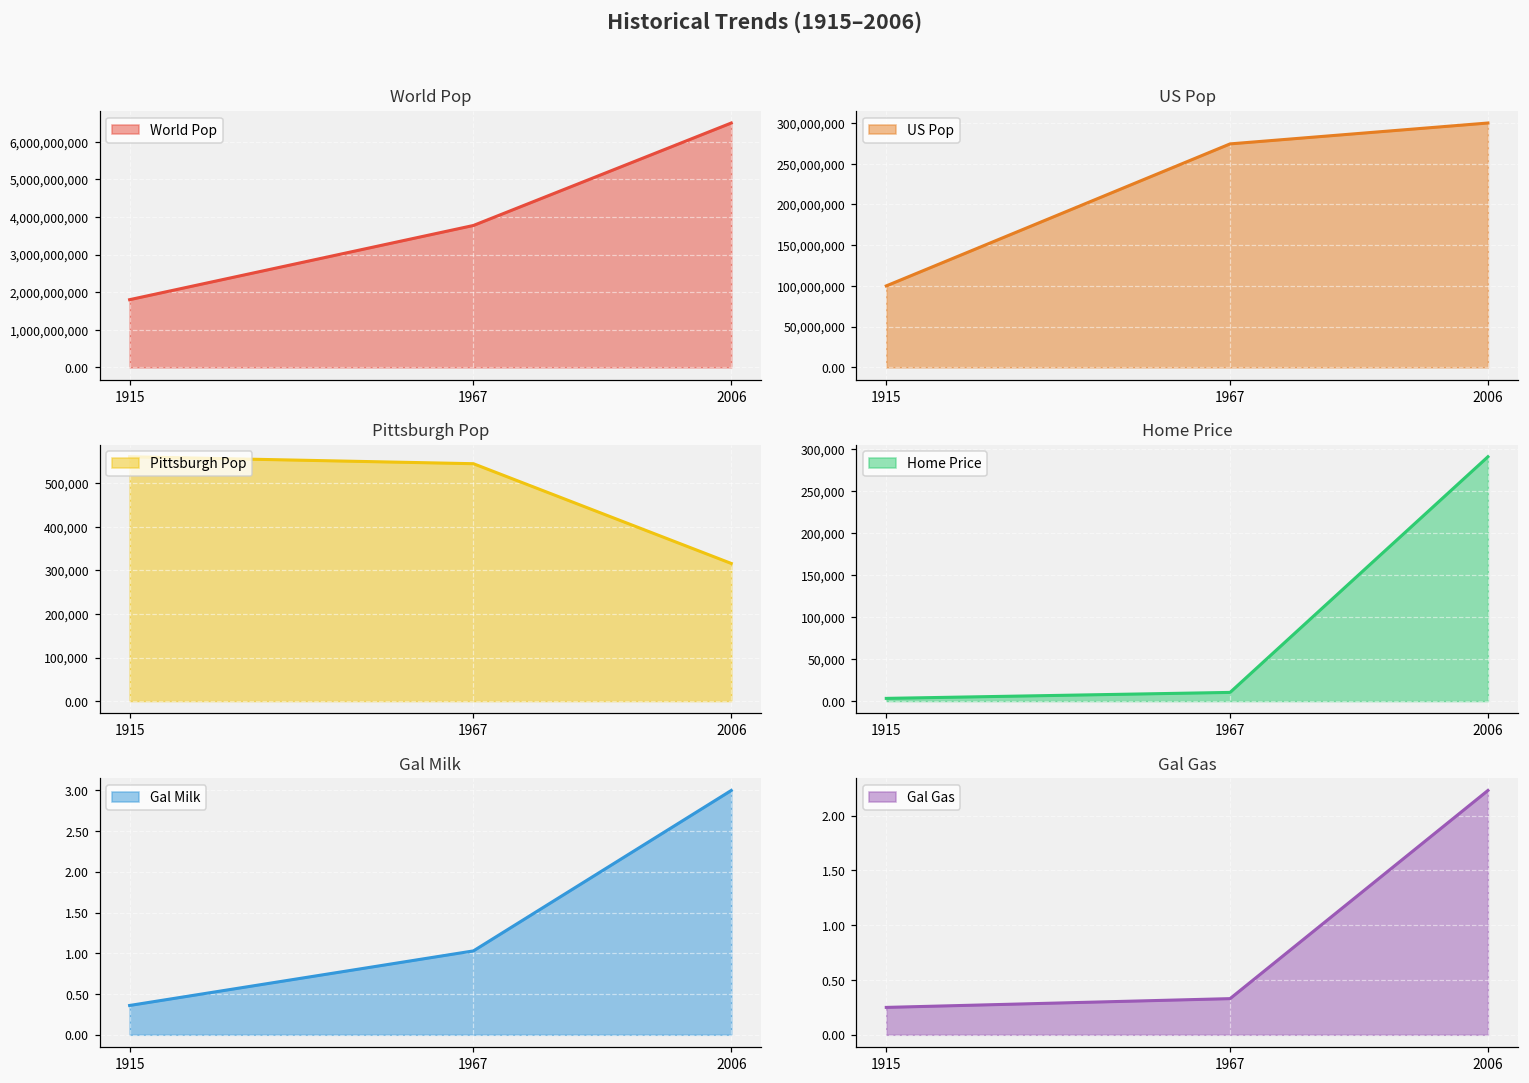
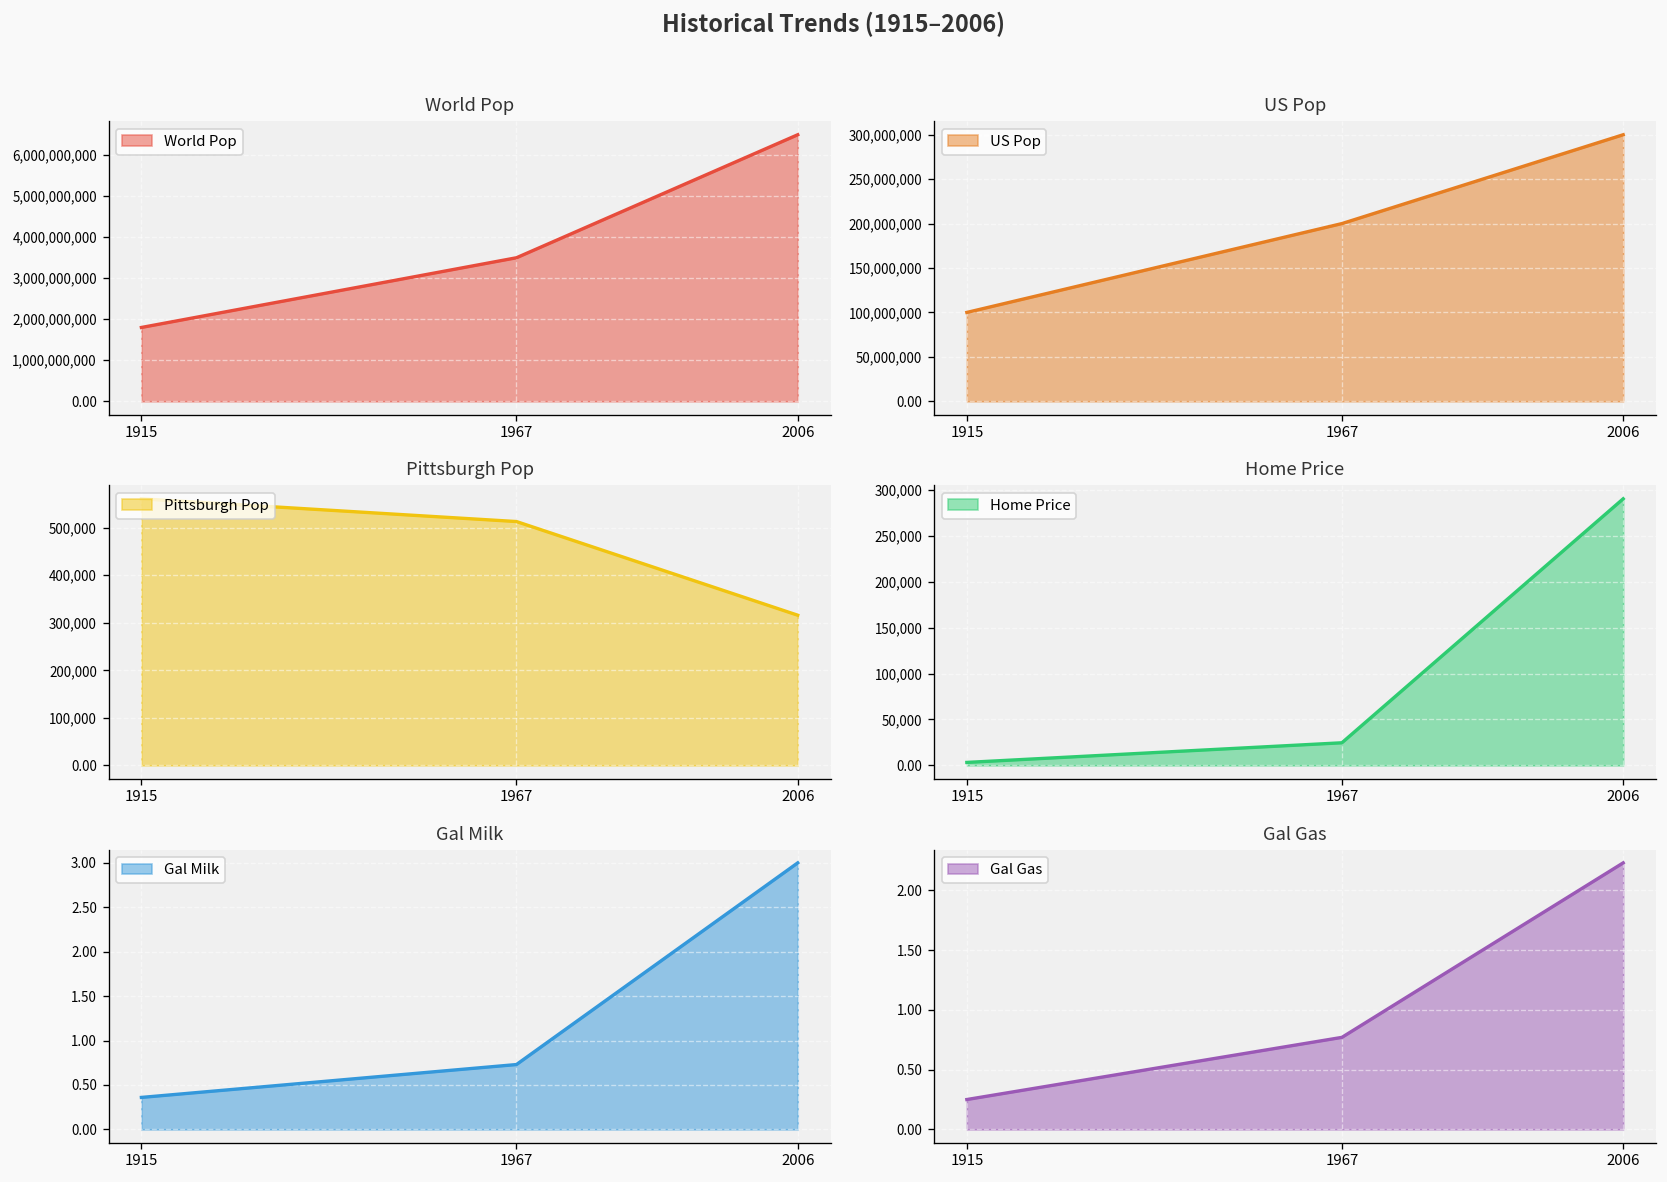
World Pop, 1967: 3,800,000,000 -> 3,500,000,000
US Pop, 1967: 270,000,000 -> 200,000,000
Pittsburgh Pop, 1967: 550,000 -> 510,000
Home Price, 1967: 10,000 -> 20,000
Gal Milk, 1967: 1.0 -> 0.7
Gal Gas, 1967: 0.3 -> 0.8
